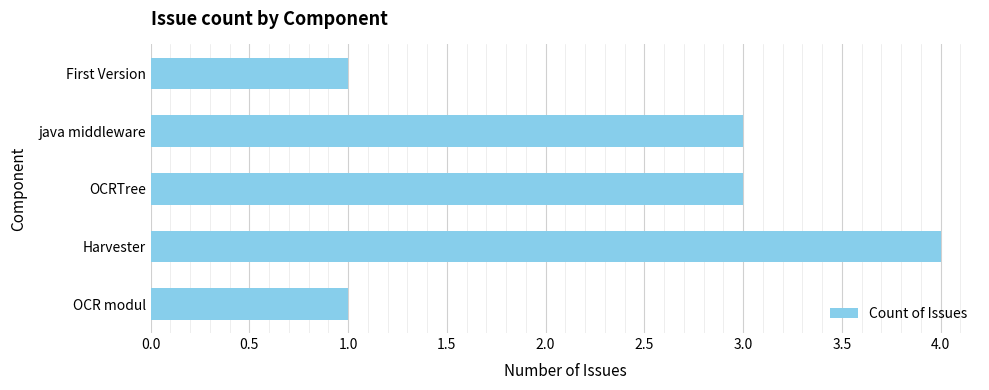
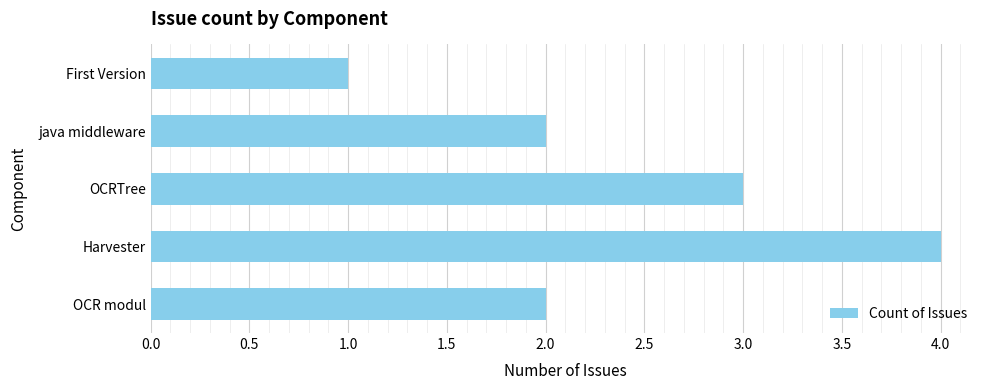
java middleware: 3 -> 2
OCR modul: 1 -> 2
